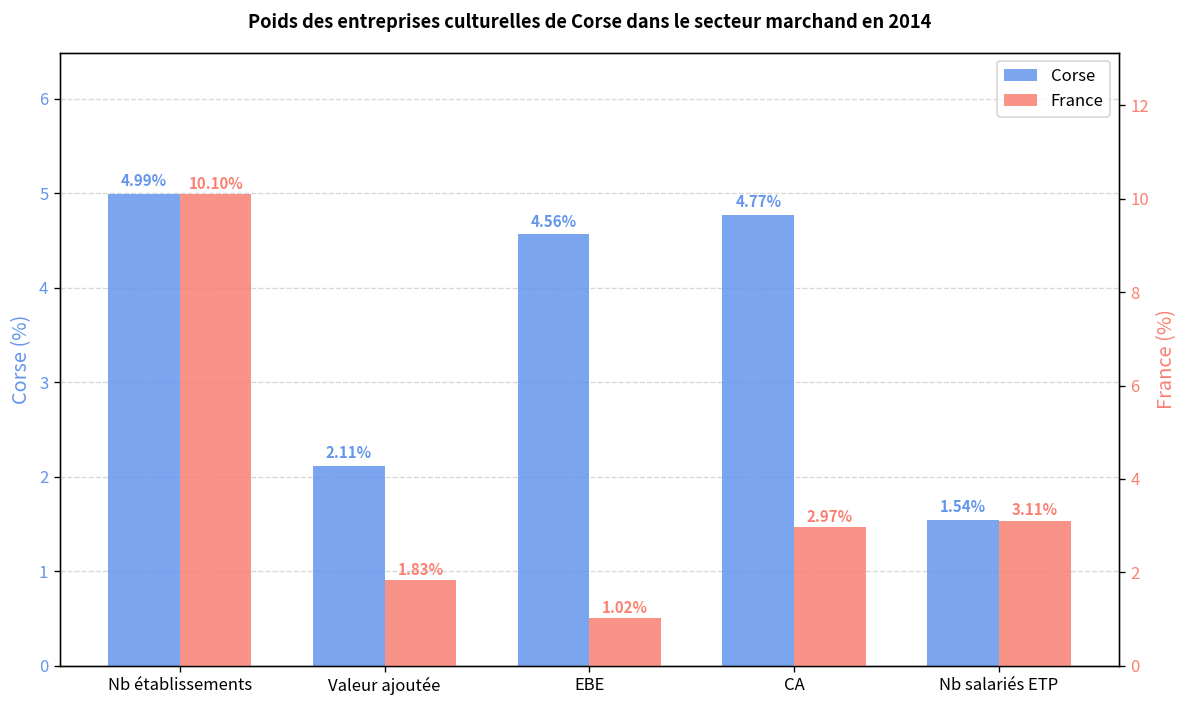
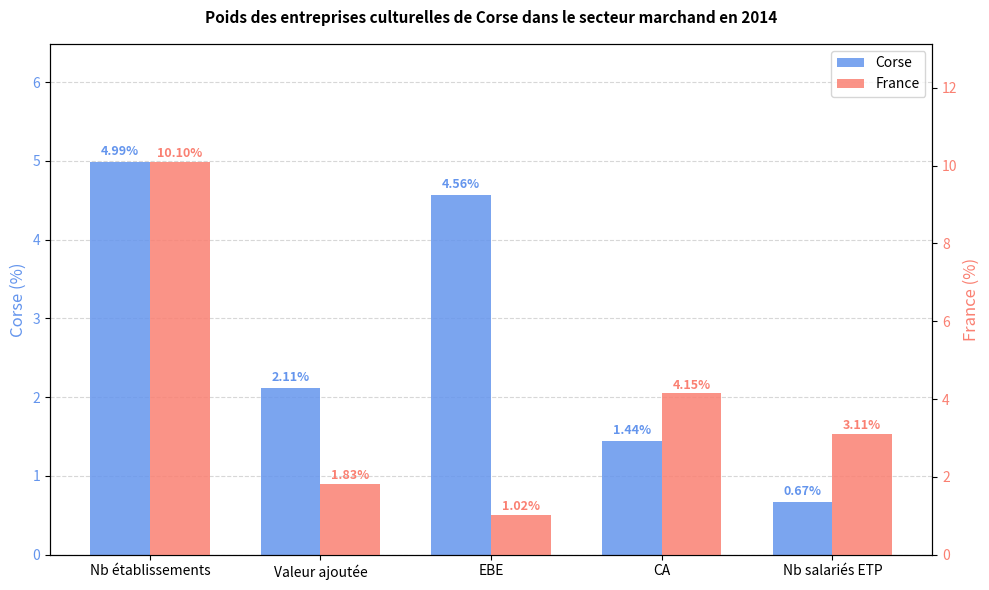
Corse, CA: 4.77% -> 1.44%
Corse, Nb salariés ETP: 1.54% -> 0.67%
France, CA: 2.97% -> 4.15%
